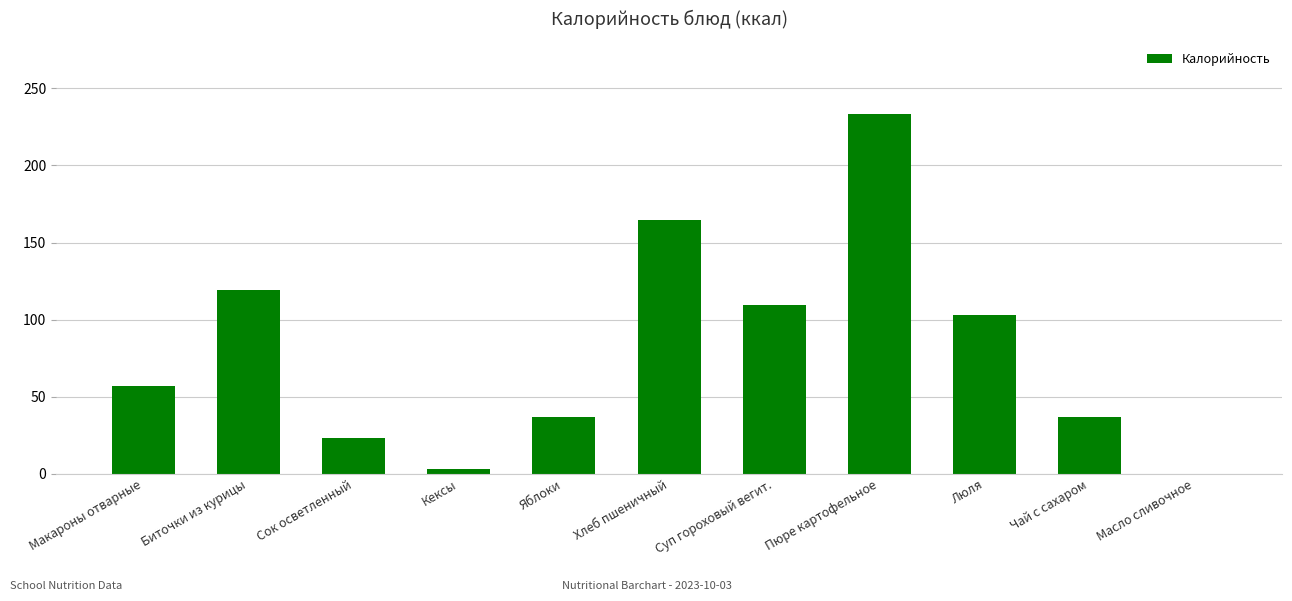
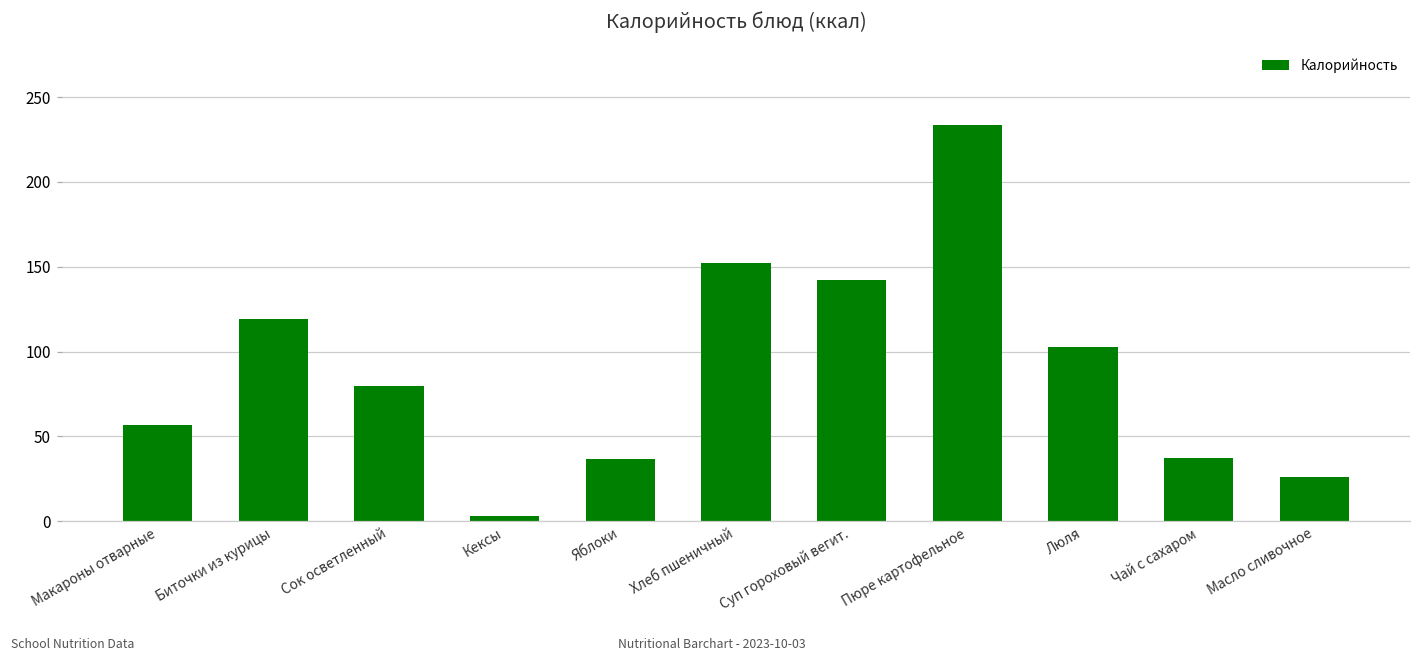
Сок осветленный: 24 -> 80
Хлеб пшеничный: 165 -> 152
Суп гороховый вегит.: 110 -> 142
Масло сливочное: 0 -> 26
